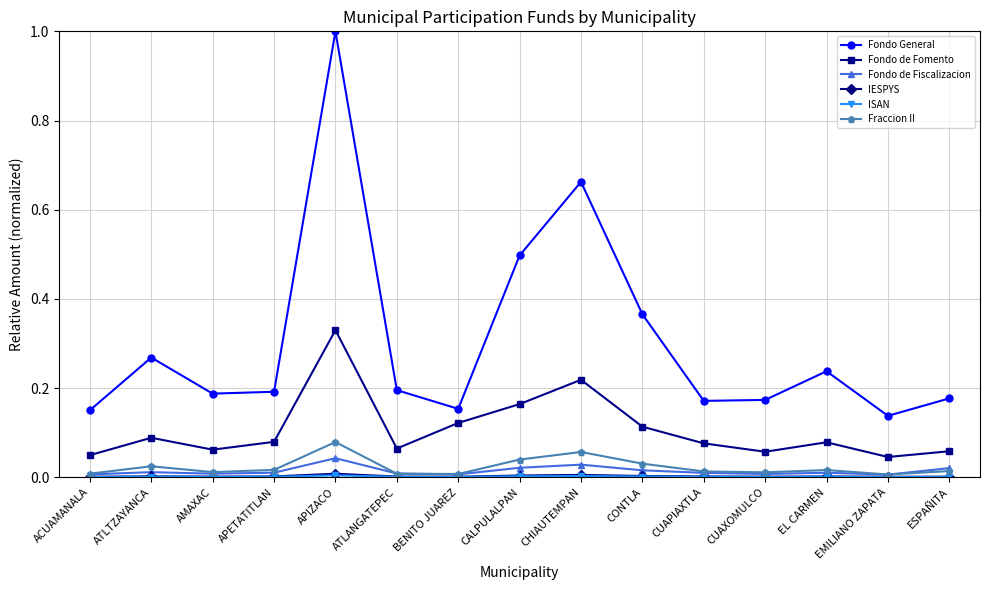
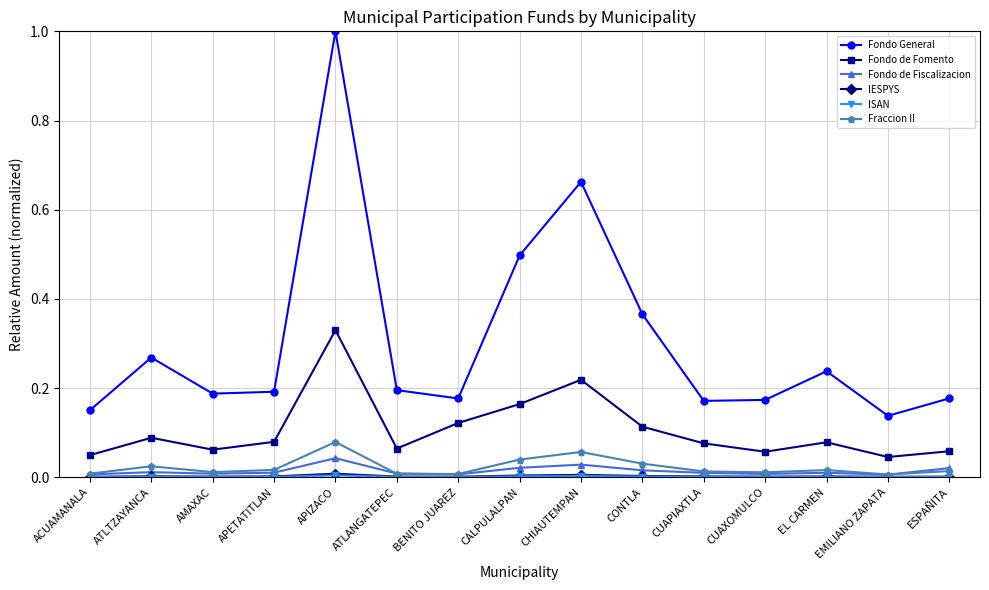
Fondo General, BENITO JUAREZ: 0.15 -> 0.18
